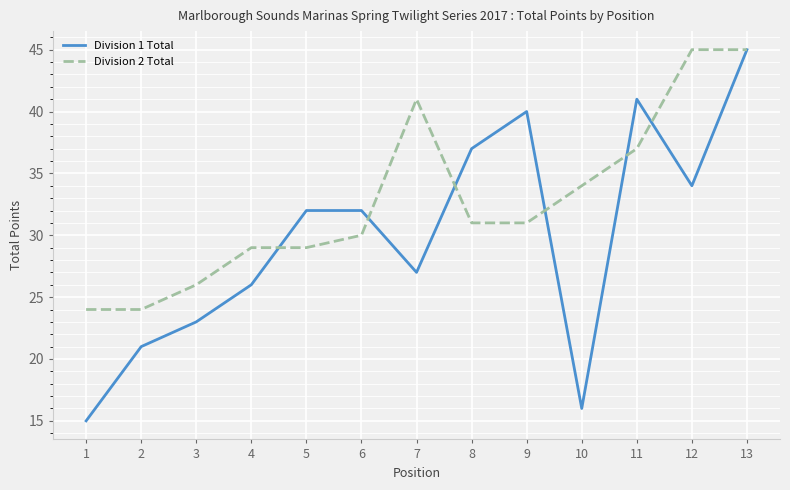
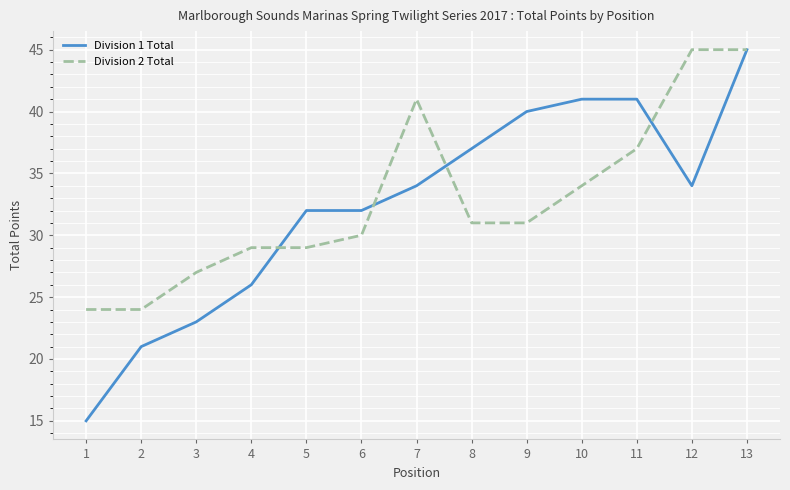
Division 2 Total, 3: 26 -> 27
Division 1 Total, 7: 27 -> 34
Division 1 Total, 10: 16 -> 41
